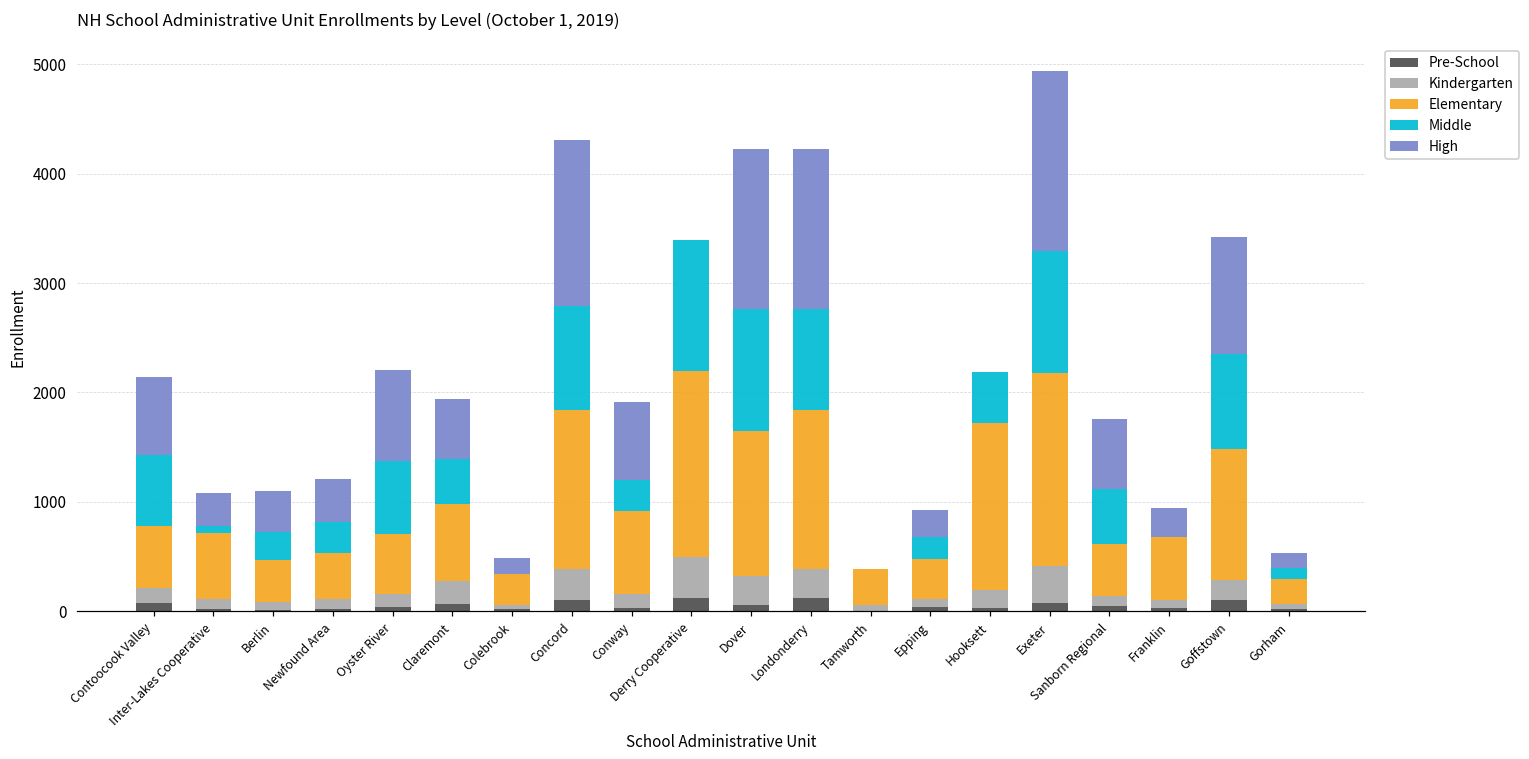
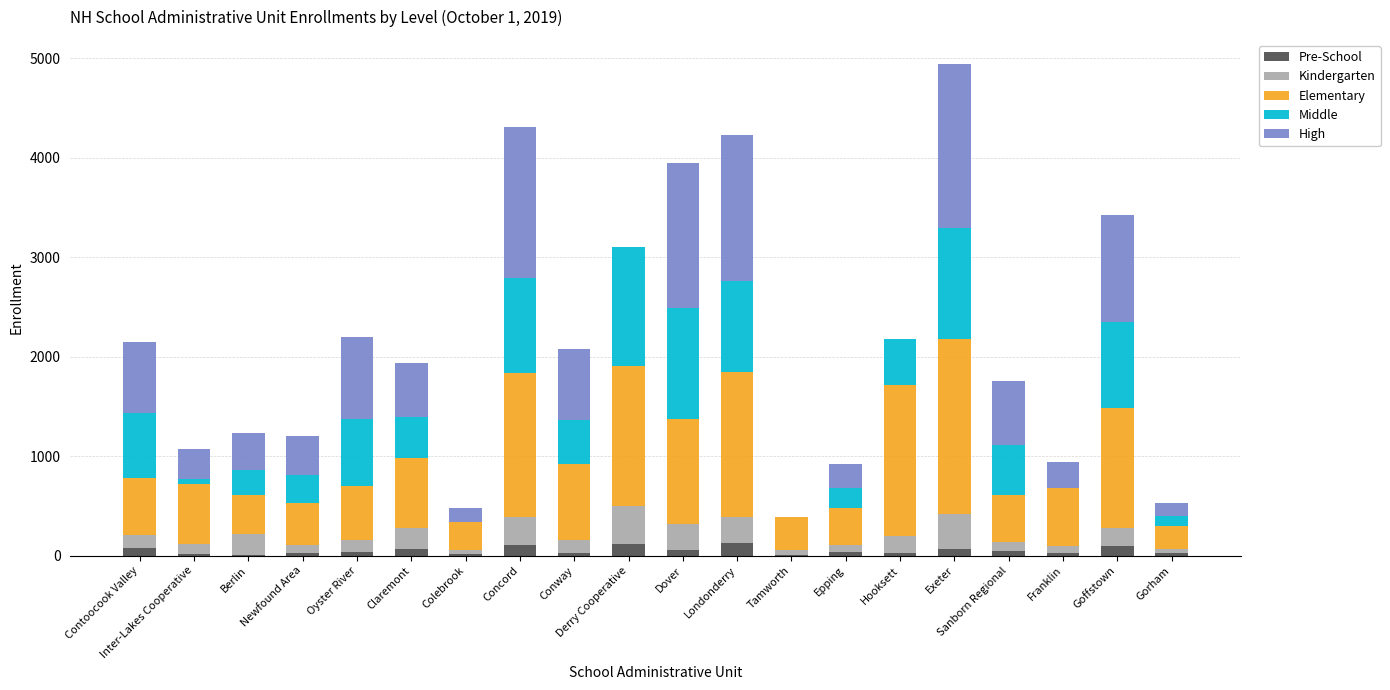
Kindergarten, Berlin: 100 -> 200
Middle, Conway: 300 -> 400
Elementary, Derry Cooperative: 1700 -> 1400
Elementary, Dover: 1300 -> 1100
